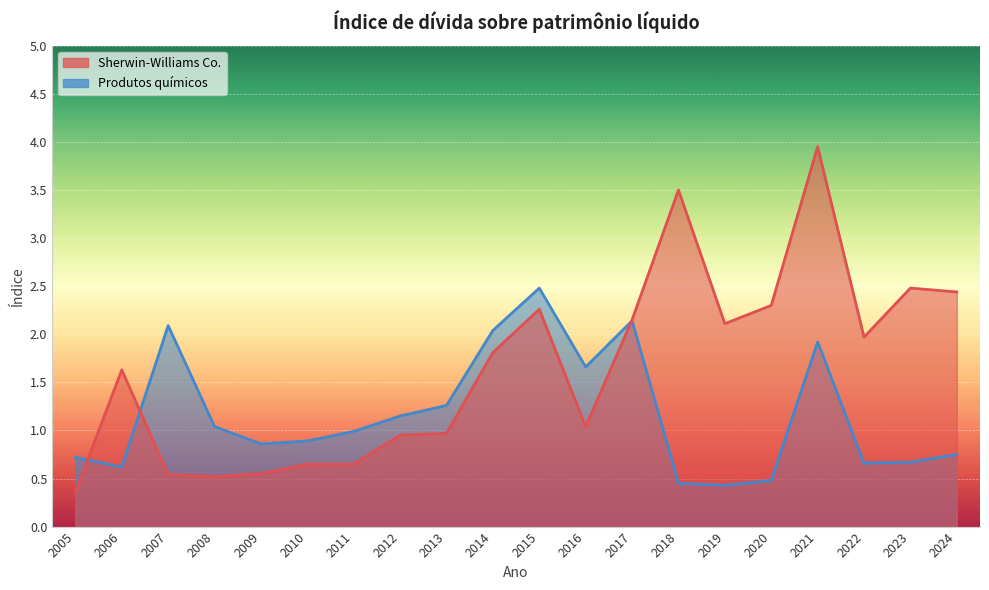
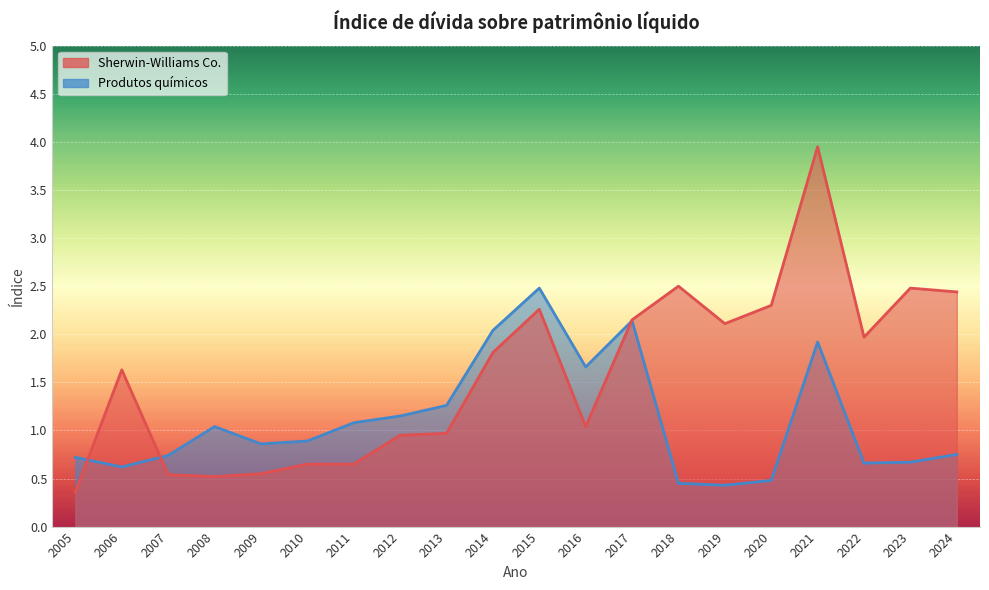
Produtos químicos, 2007: 2.1 -> 0.7
Produtos químicos, 2011: 1.0 -> 1.1
Sherwin-Williams Co., 2018: 3.5 -> 2.5
